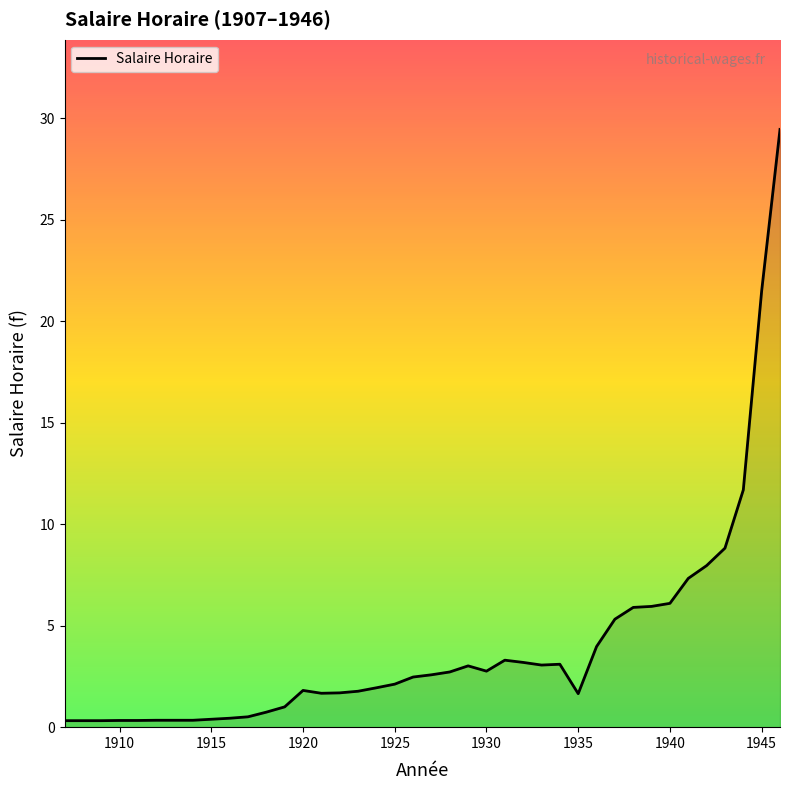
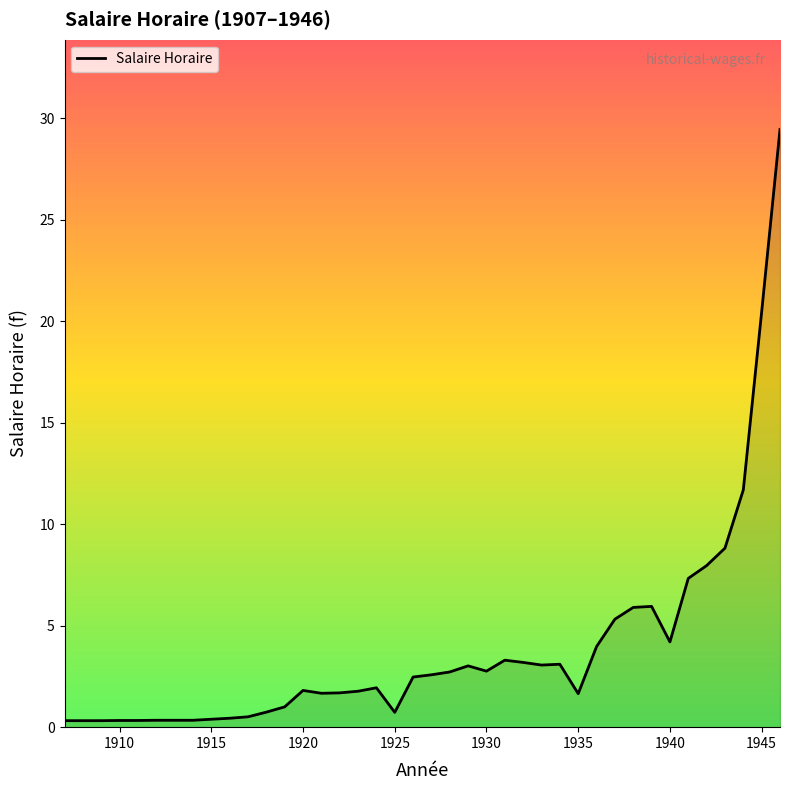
1925: 2.1 -> 0.7
1940: 6.1 -> 4.2
1945: 21.5 -> 20.5
